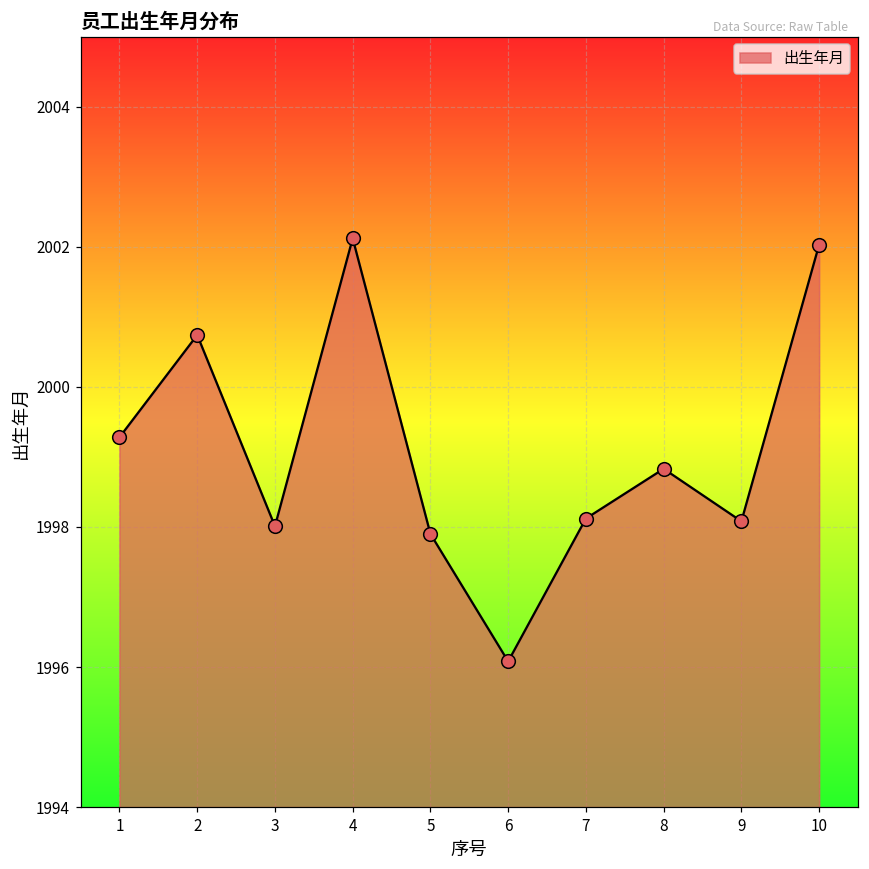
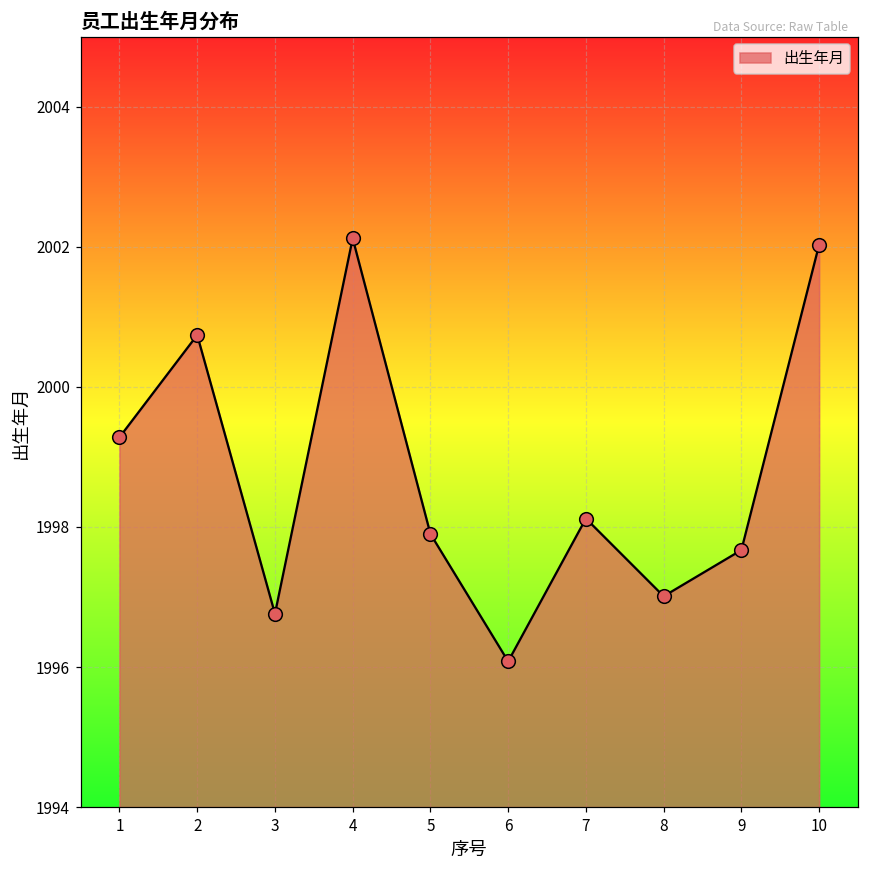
3: 1998.0 -> 1996.8
8: 1998.8 -> 1997.0
9: 1998.1 -> 1997.7
